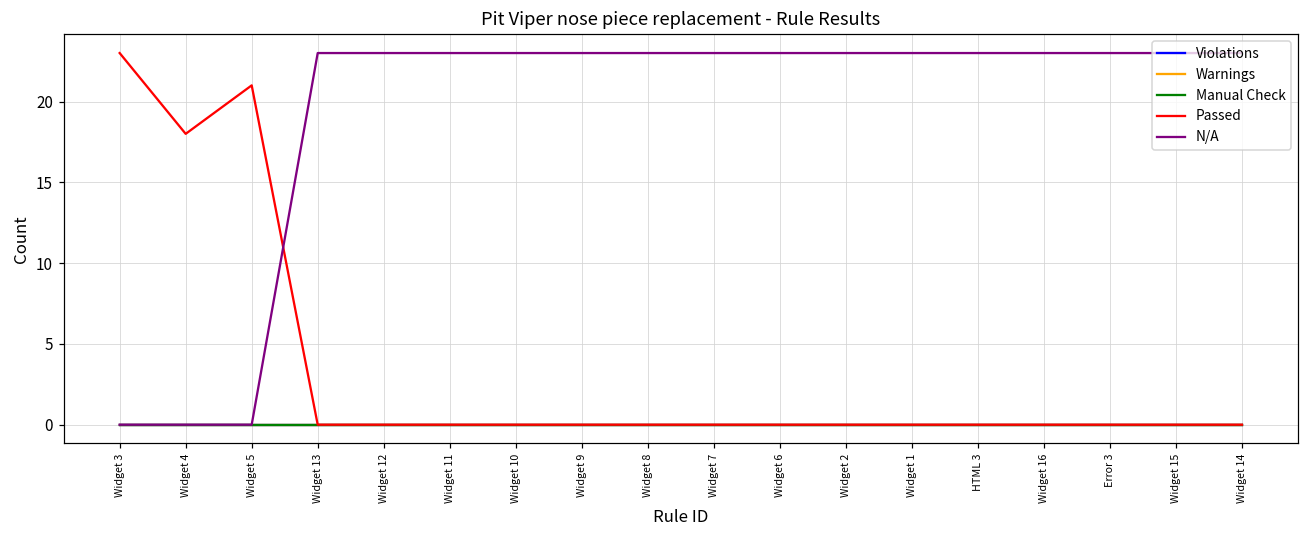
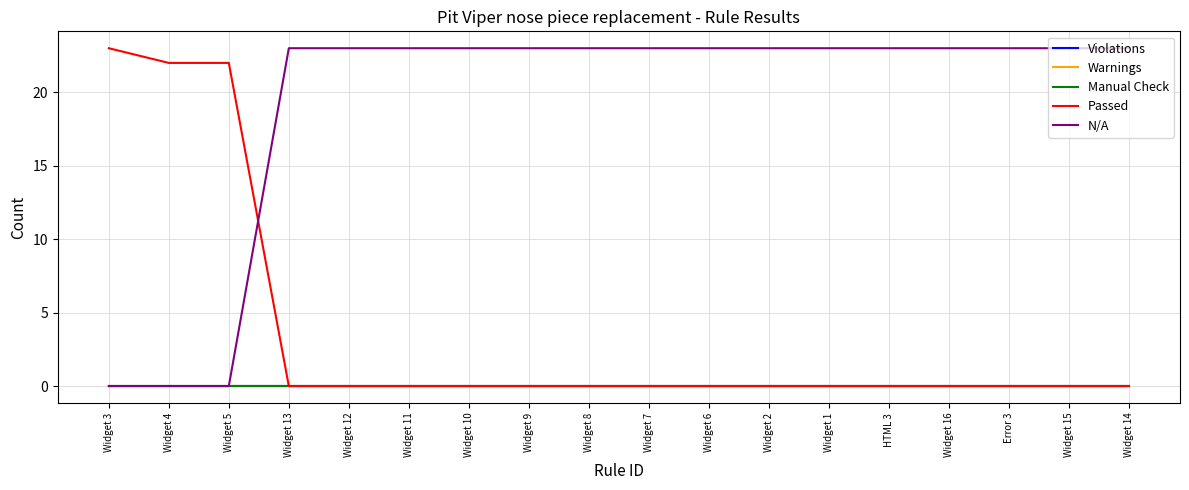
Passed, Widget 4: 18 -> 22
Passed, Widget 5: 21 -> 22
